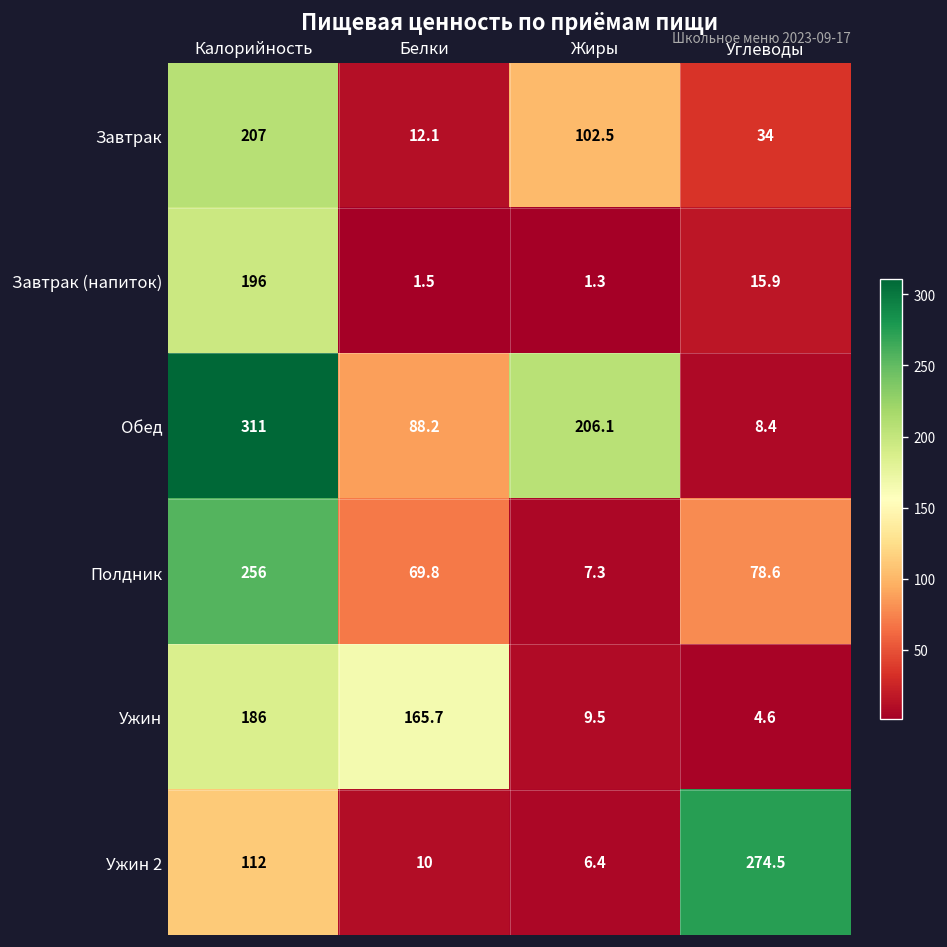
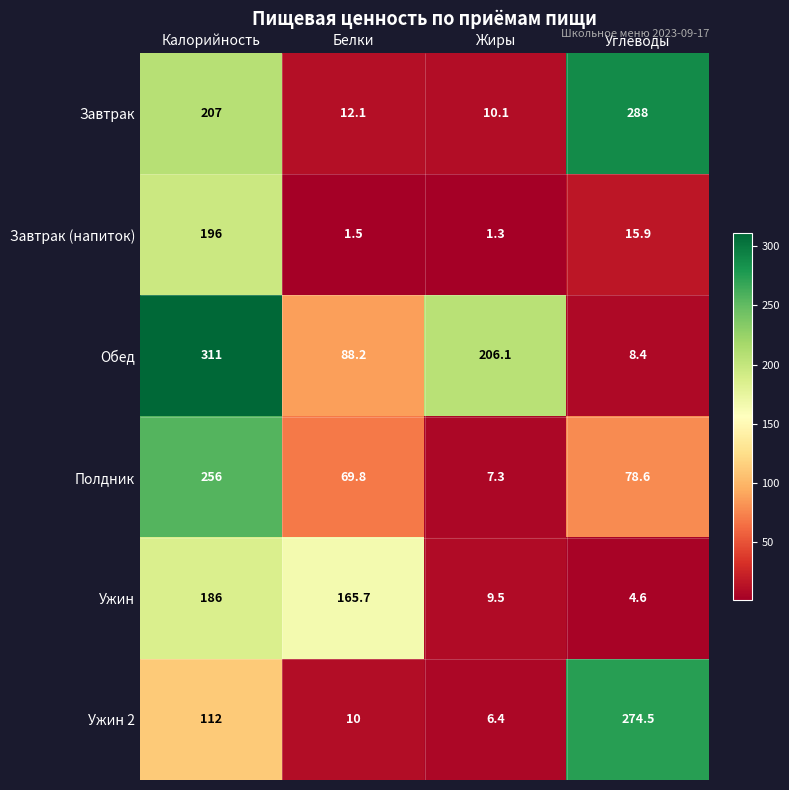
Завтрак, Жиры: 102.5 -> 10.1
Завтрак, Углеводы: 34 -> 288
